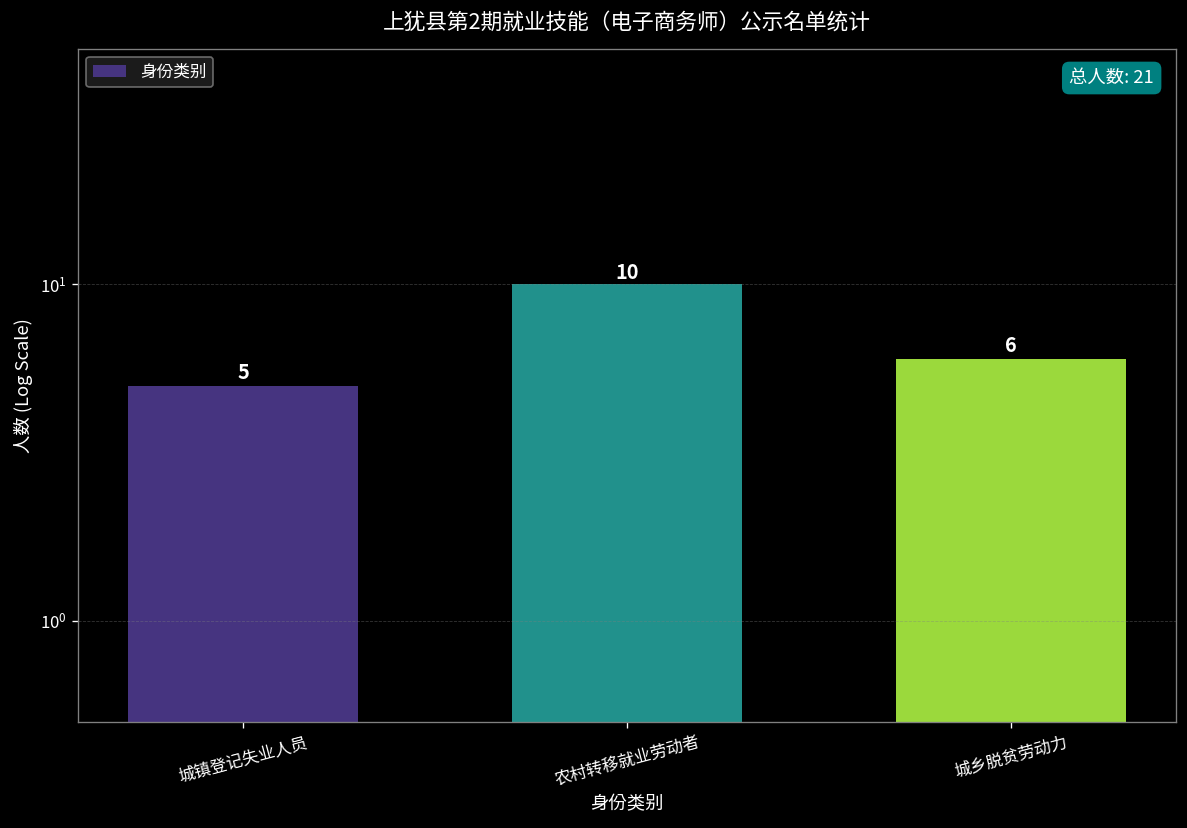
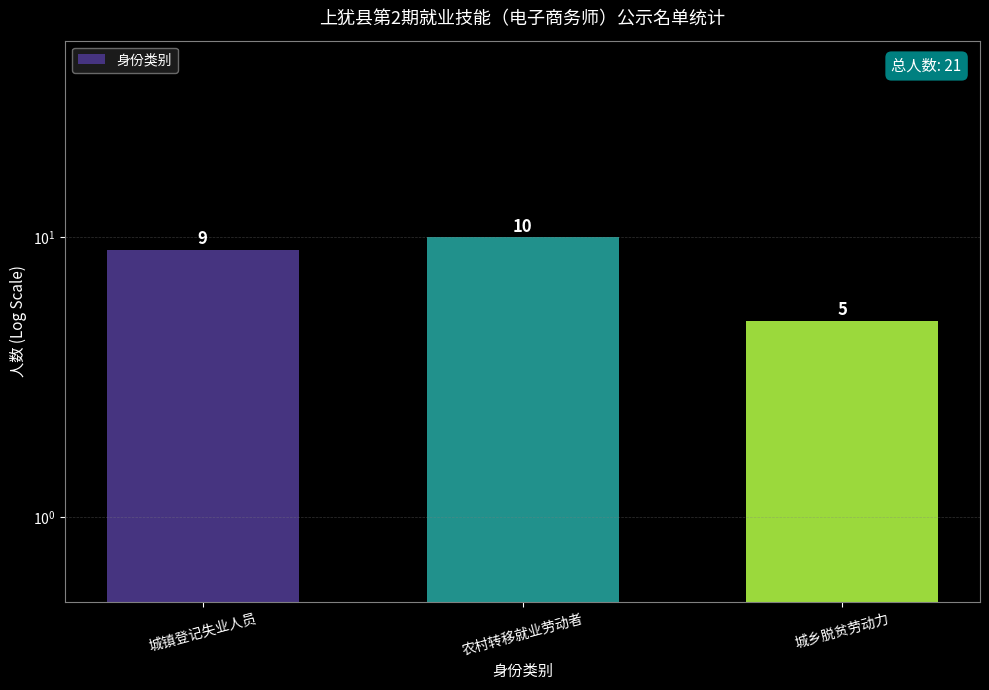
城镇登记失业人员: 5 -> 9
城乡脱贫劳动力: 6 -> 5
